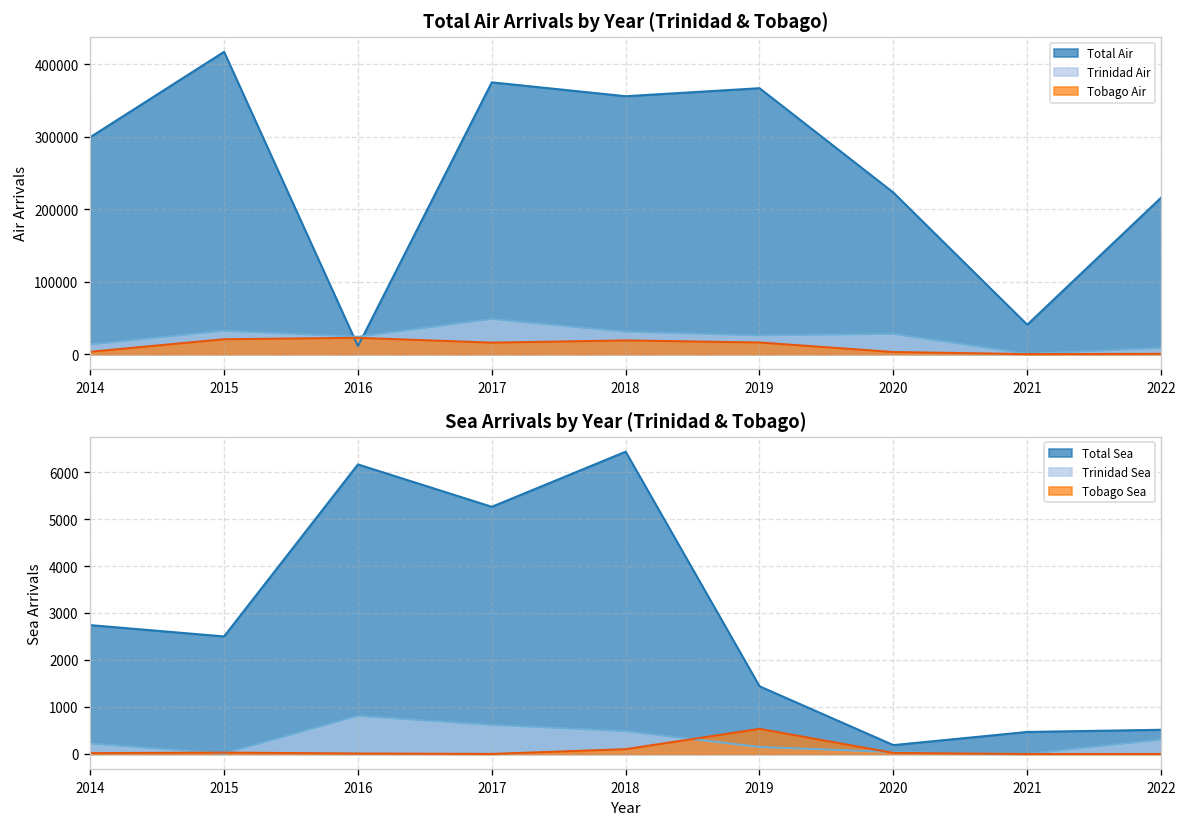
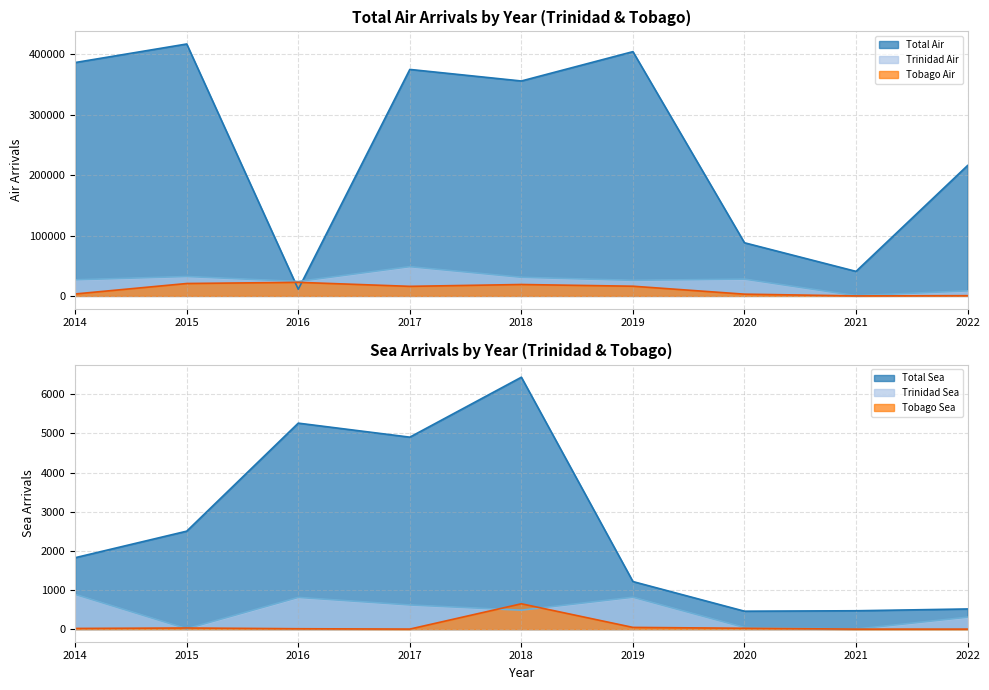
Total Air Arrivals by Year (Trinidad & Tobago), Total Air, 2014: 300000 -> 390000
Total Air Arrivals by Year (Trinidad & Tobago), Trinidad Air, 2014: 10000 -> 30000
Total Air Arrivals by Year (Trinidad & Tobago), Total Air, 2019: 370000 -> 400000
Total Air Arrivals by Year (Trinidad & Tobago), Total Air, 2020: 220000 -> 90000
Sea Arrivals by Year (Trinidad & Tobago), Total Sea, 2014: 2700 -> 1800
Sea Arrivals by Year (Trinidad & Tobago), Trinidad Sea, 2014: 200 -> 900
Sea Arrivals by Year (Trinidad & Tobago), Total Sea, 2016: 6200 -> 5300
Sea Arrivals by Year (Trinidad & Tobago), Total Sea, 2017: 5300 -> 4900
Sea Arrivals by Year (Trinidad & Tobago), Tobago Sea, 2018: 100 -> 600
Sea Arrivals by Year (Trinidad & Tobago), Total Sea, 2019: 1400 -> 1200
Sea Arrivals by Year (Trinidad & Tobago), Trinidad Sea, 2019: 100 -> 800
Sea Arrivals by Year (Trinidad & Tobago), Tobago Sea, 2019: 500 -> 0
Sea Arrivals by Year (Trinidad & Tobago), Total Sea, 2020: 200 -> 500
